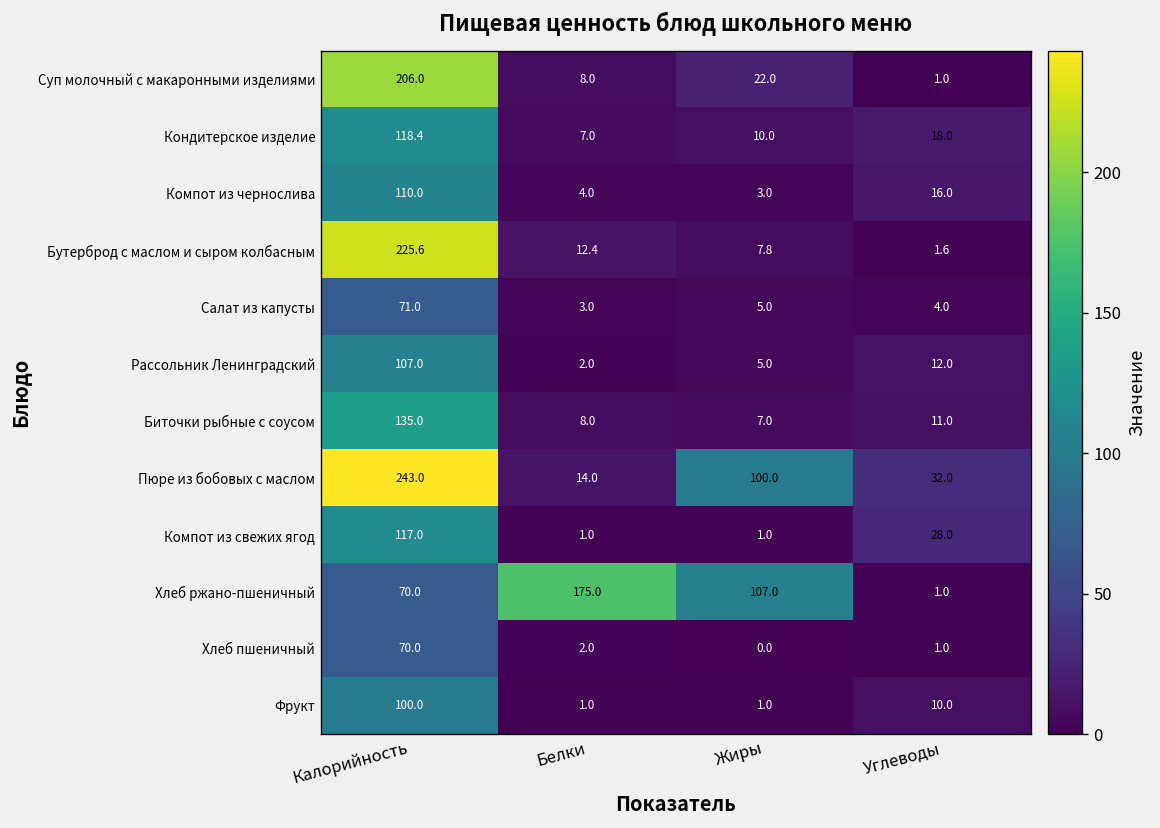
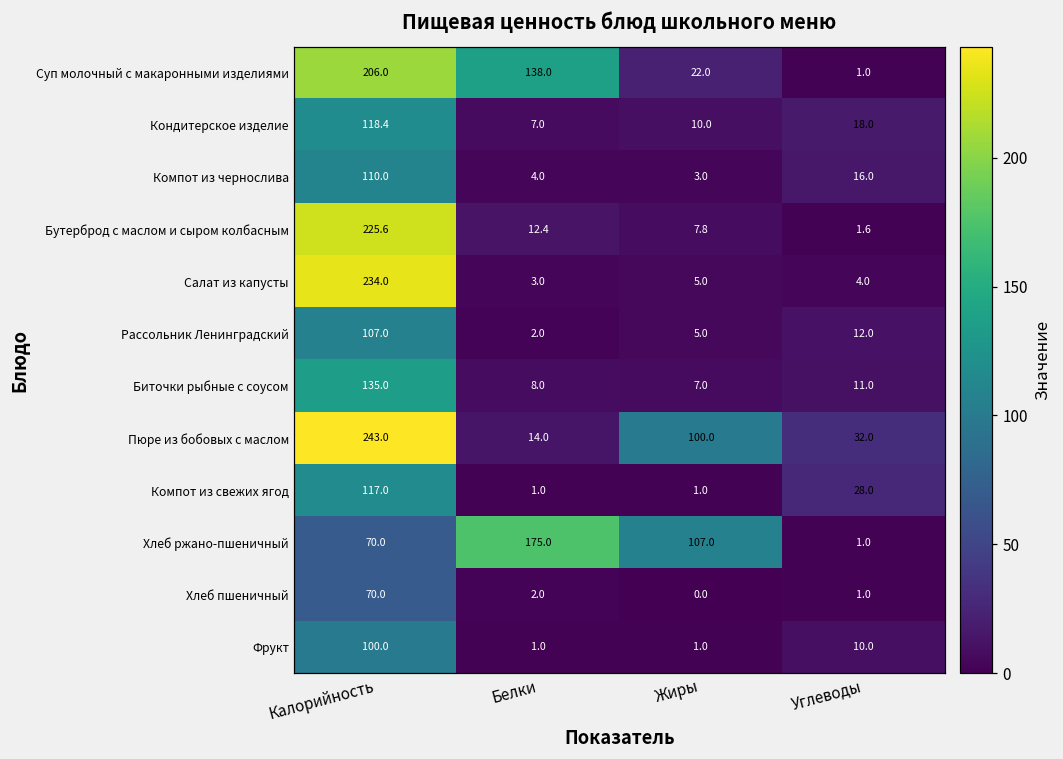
Суп молочный с макаронными изделиями, Белки: 8.0 -> 138.0
Салат из капусты, Калорийность: 71.0 -> 234.0
